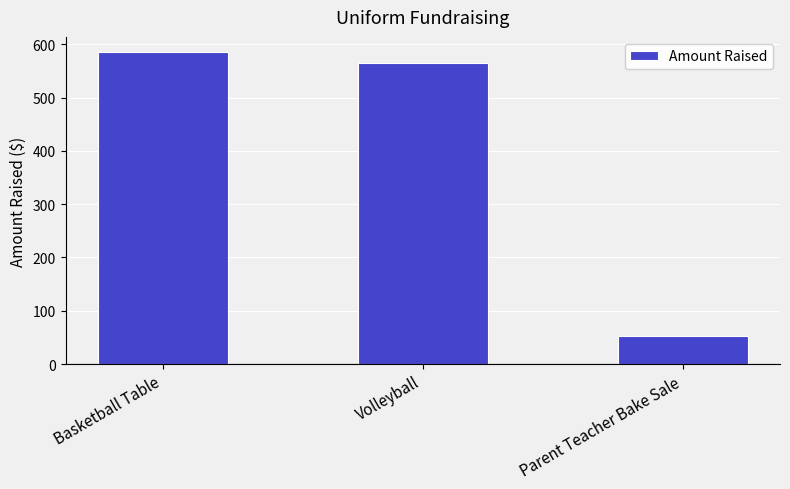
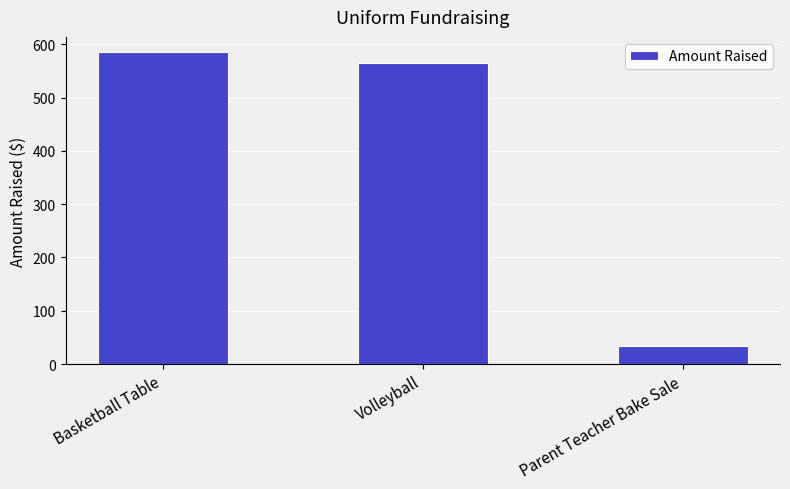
Parent Teacher Bake Sale: 50 -> 30
